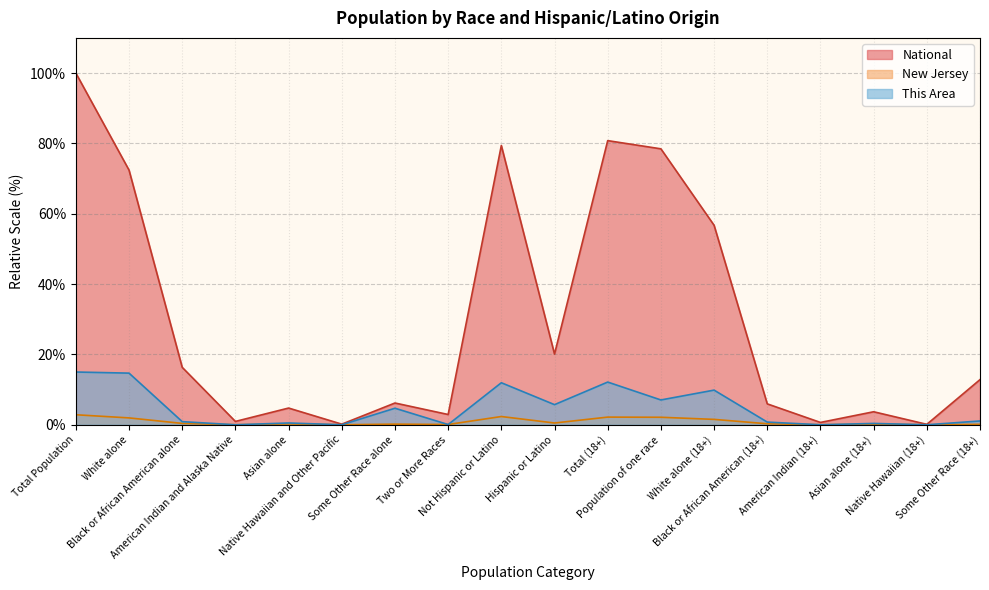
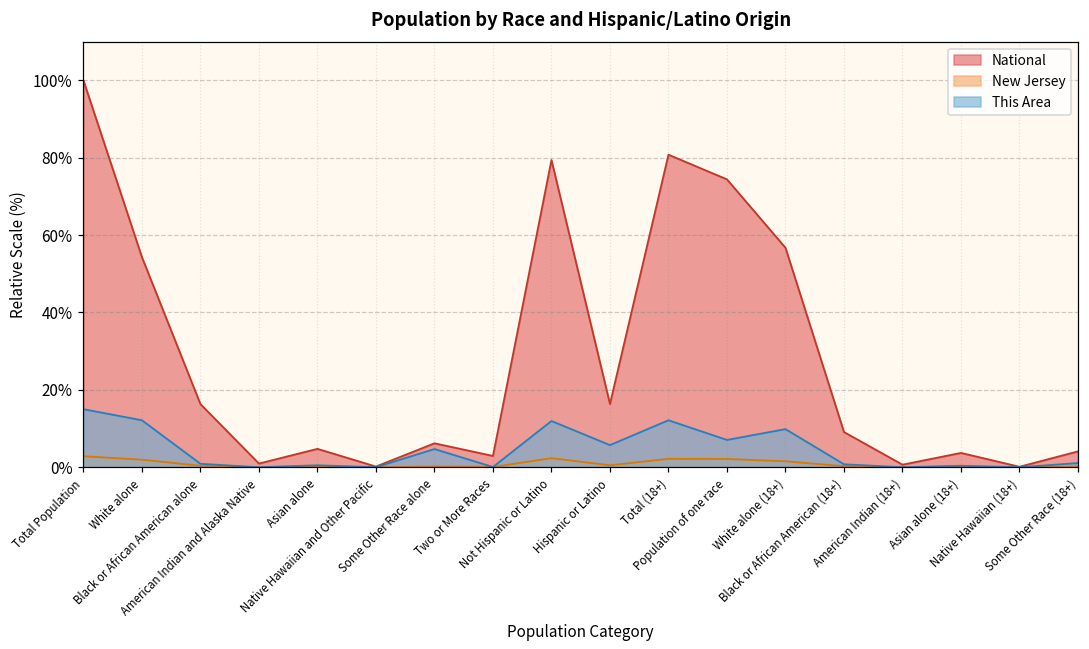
National, White alone: 72% -> 54%
This Area, White alone: 15% -> 12%
National, Hispanic or Latino: 20% -> 16%
National, Population of one race: 78% -> 74%
National, Black or African American (18+): 6% -> 9%
National, Some Other Race (18+): 13% -> 4%
